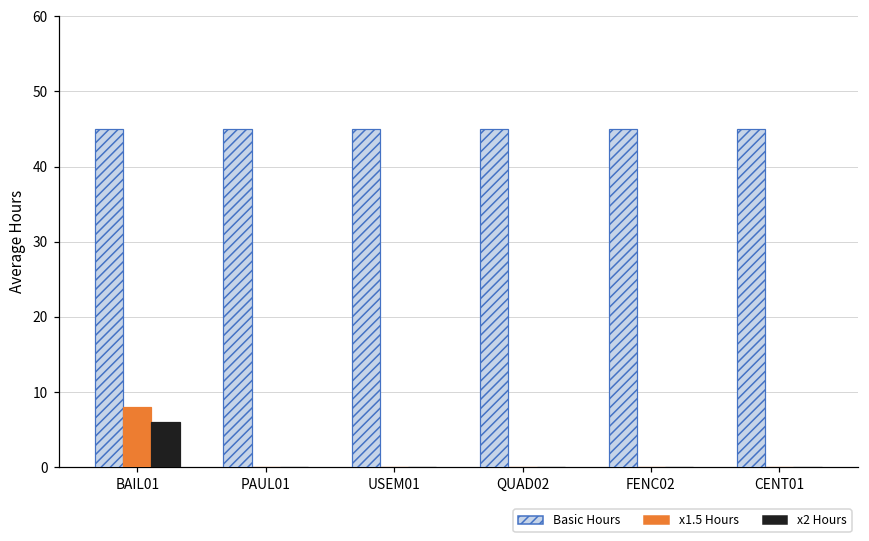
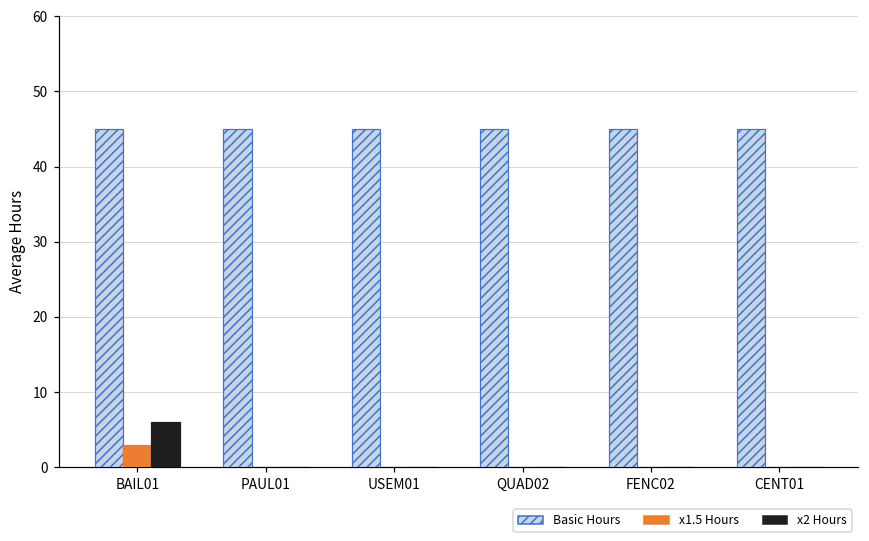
x1.5 Hours, BAIL01: 8 -> 3
